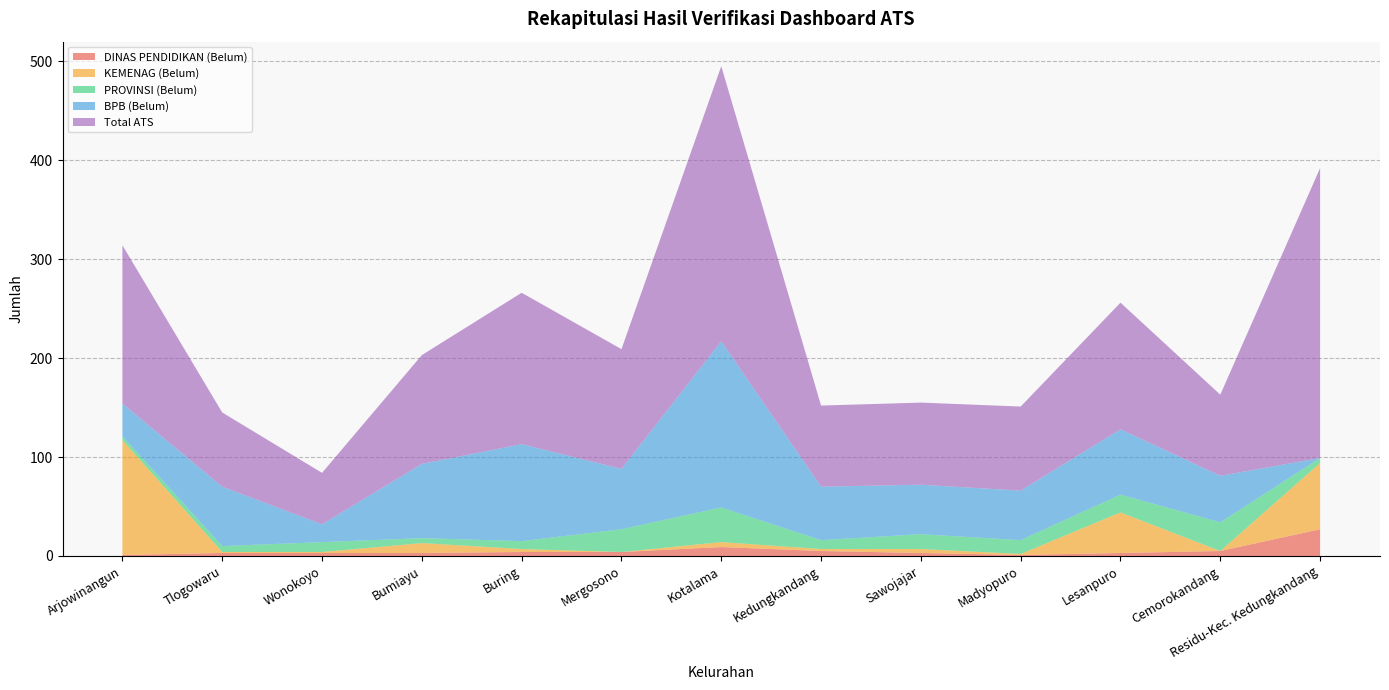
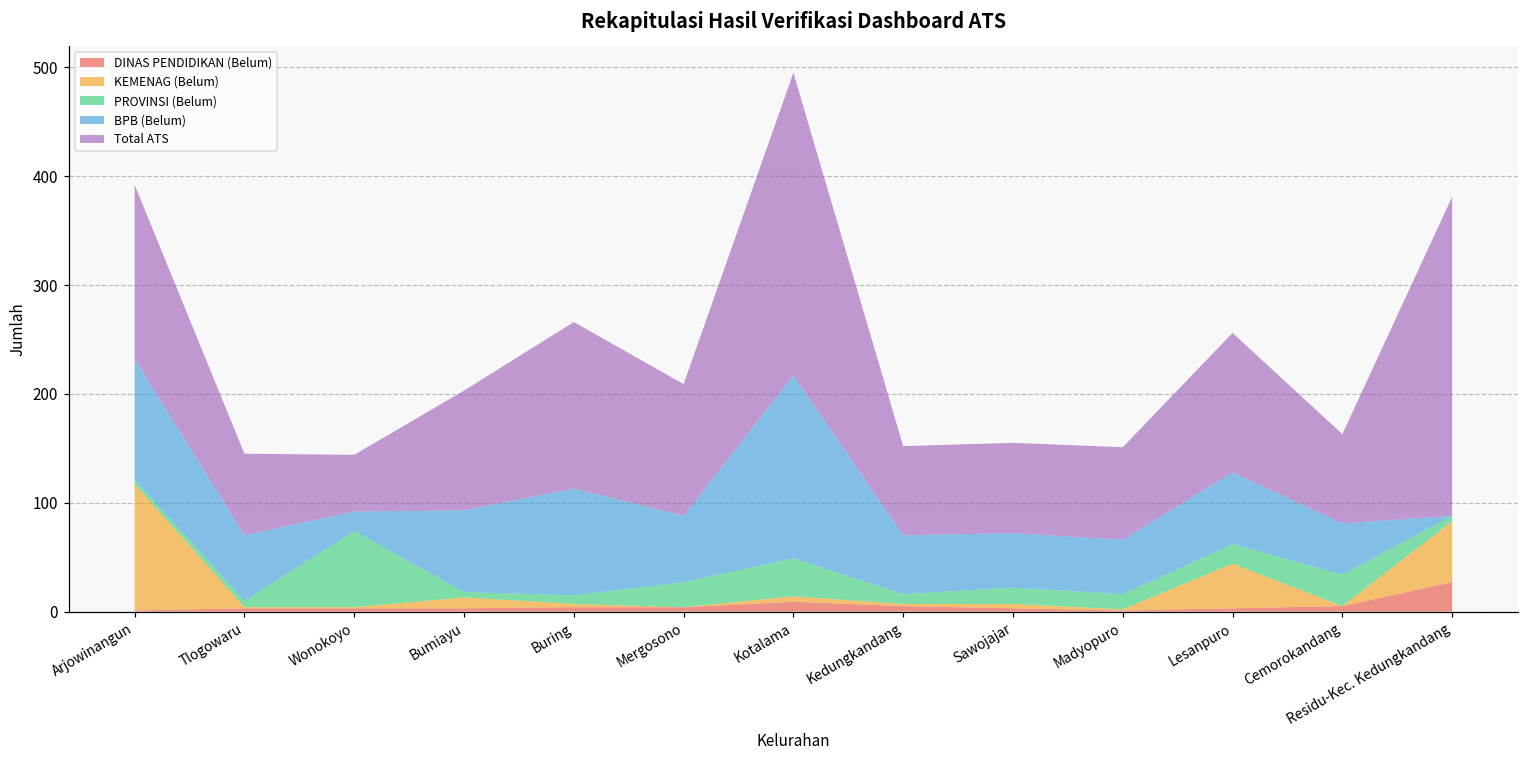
BPB (Belum), Arjowinangun: 30 -> 110
PROVINSI (Belum), Wonokoyo: 10 -> 70
KEMENAG (Belum), Residu-Kec. Kedungkandang: 70 -> 60
